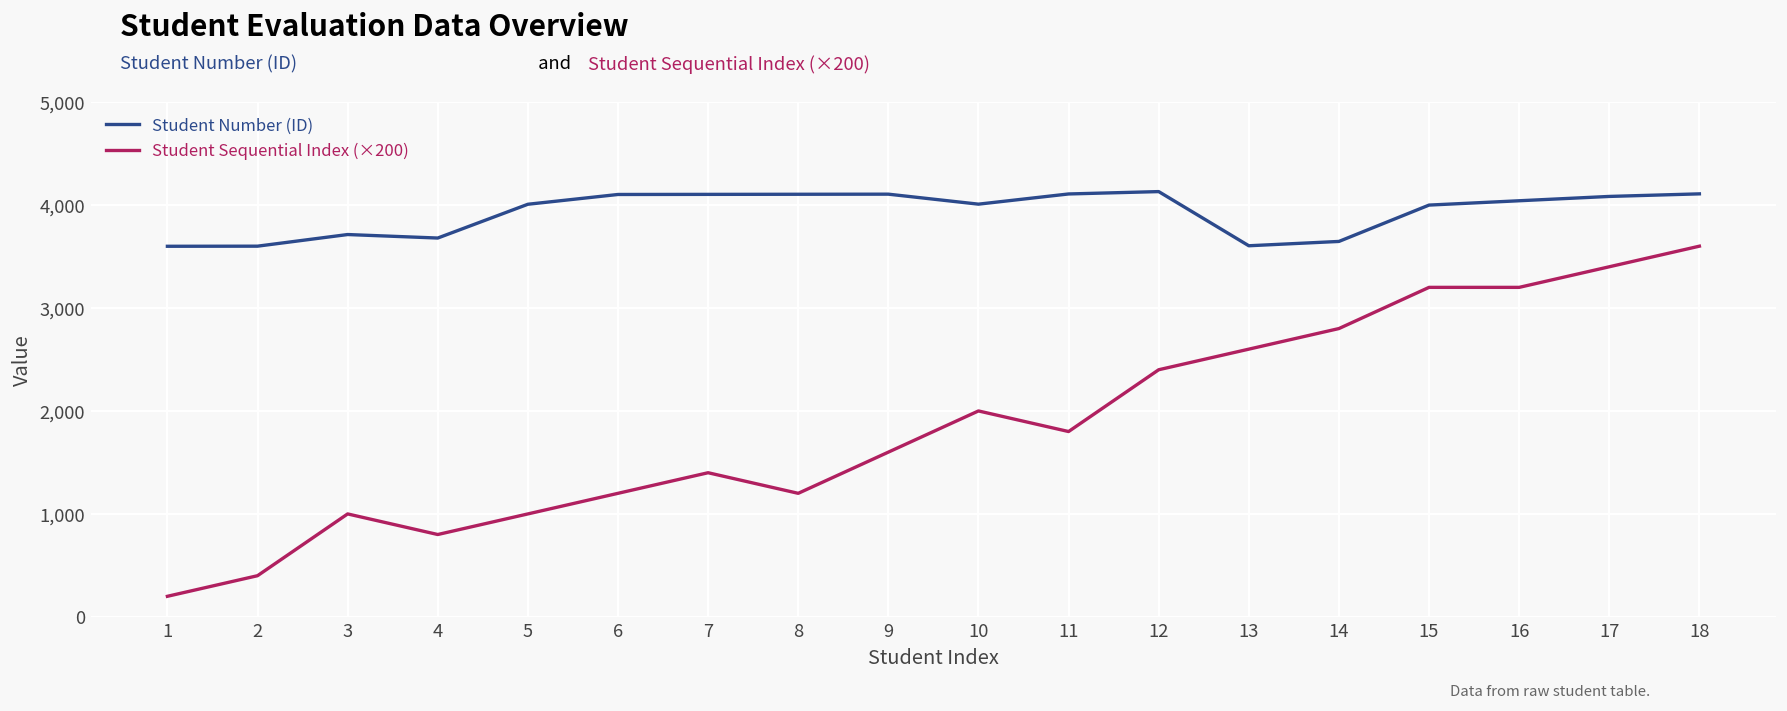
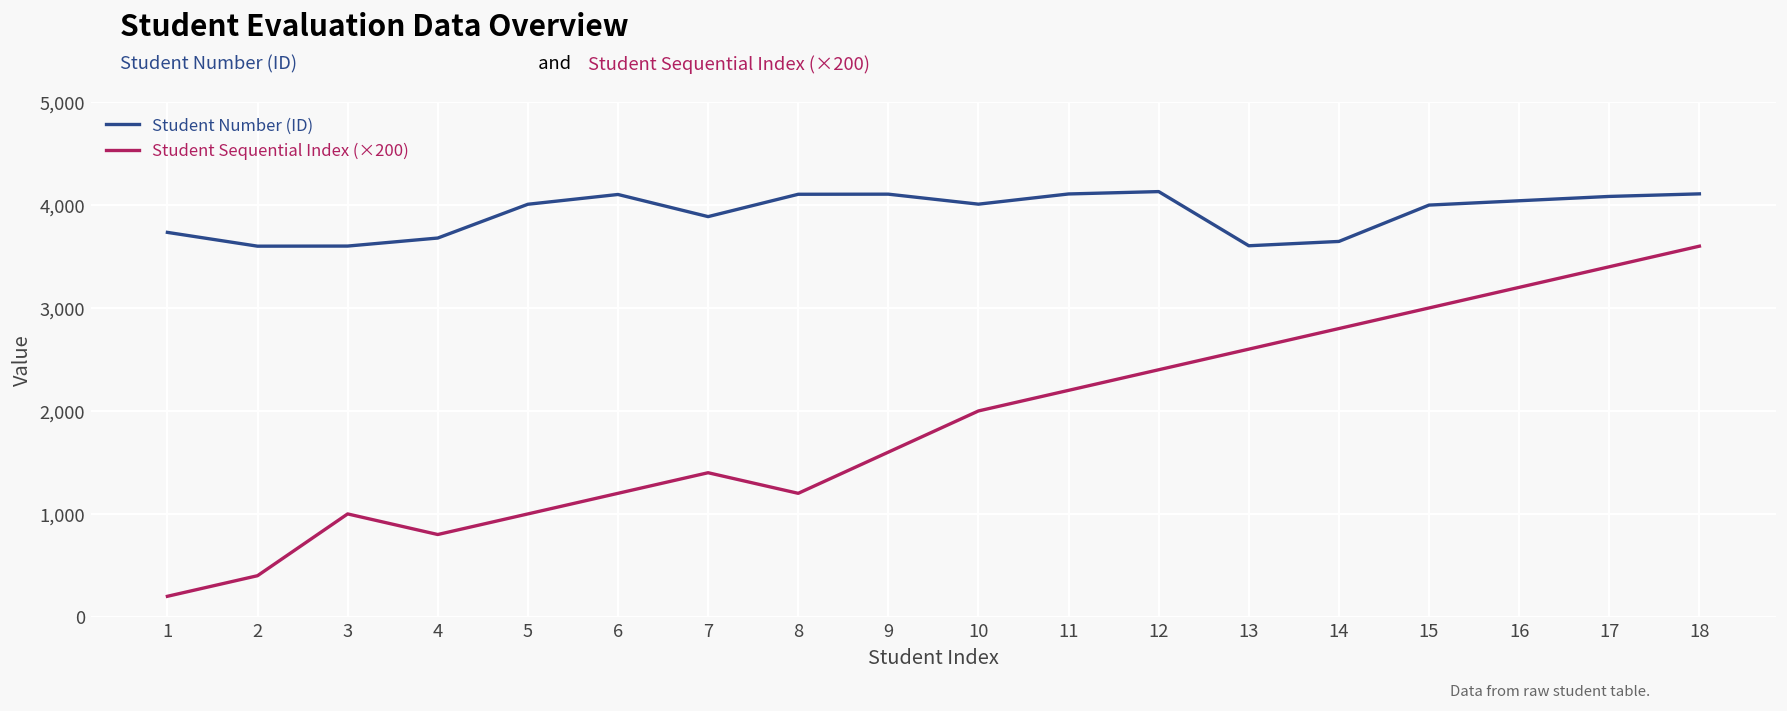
Student Number (ID), 1: 3,600 -> 3,700
Student Number (ID), 3: 3,700 -> 3,600
Student Number (ID), 7: 4,100 -> 3,900
Student Sequential Index (×200), 11: 1,800 -> 2,200
Student Sequential Index (×200), 15: 3,200 -> 3,000
